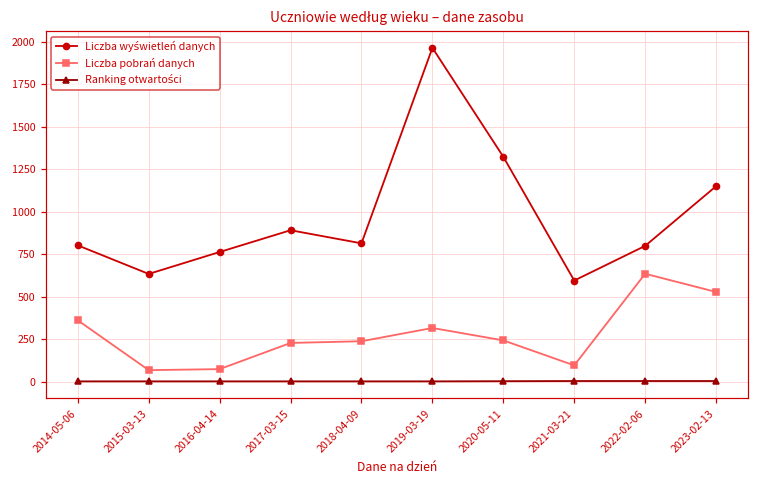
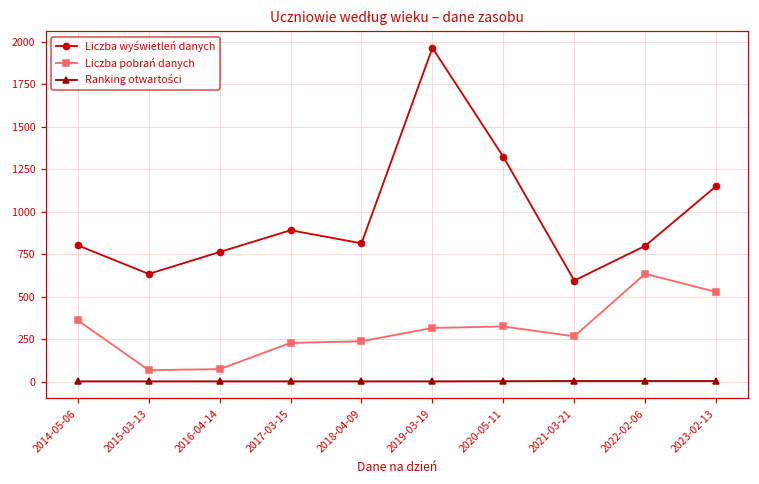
Liczba pobrań danych, 2020-05-11: 240 -> 330
Liczba pobrań danych, 2021-03-21: 100 -> 270
